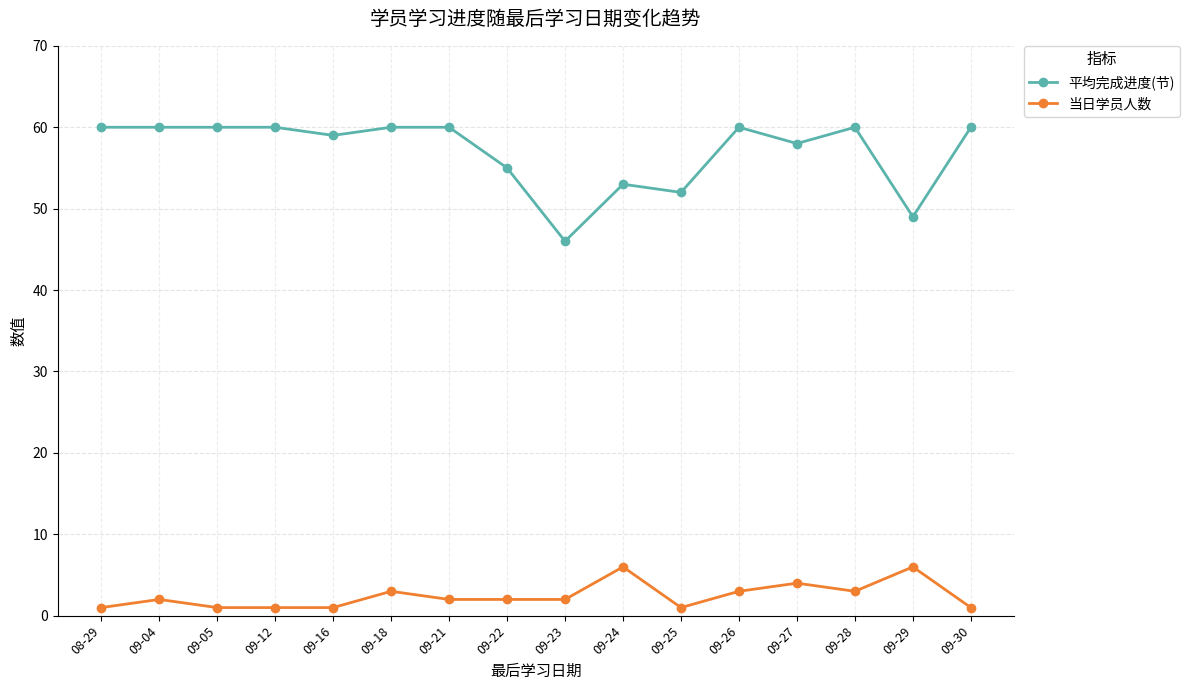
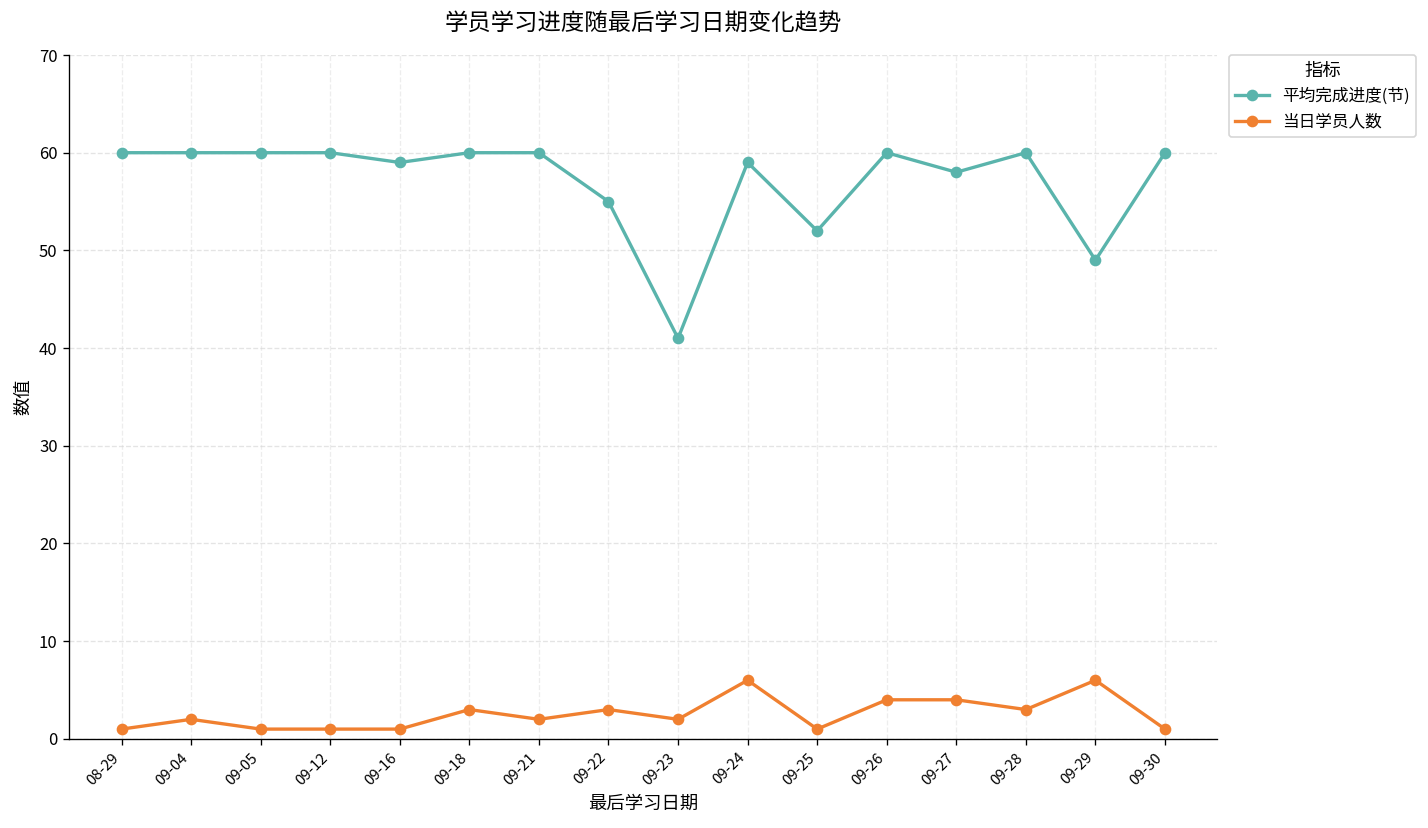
当日学员人数, 09-22: 2 -> 3
平均完成进度(节), 09-23: 46 -> 41
平均完成进度(节), 09-24: 53 -> 59
当日学员人数, 09-26: 3 -> 4
